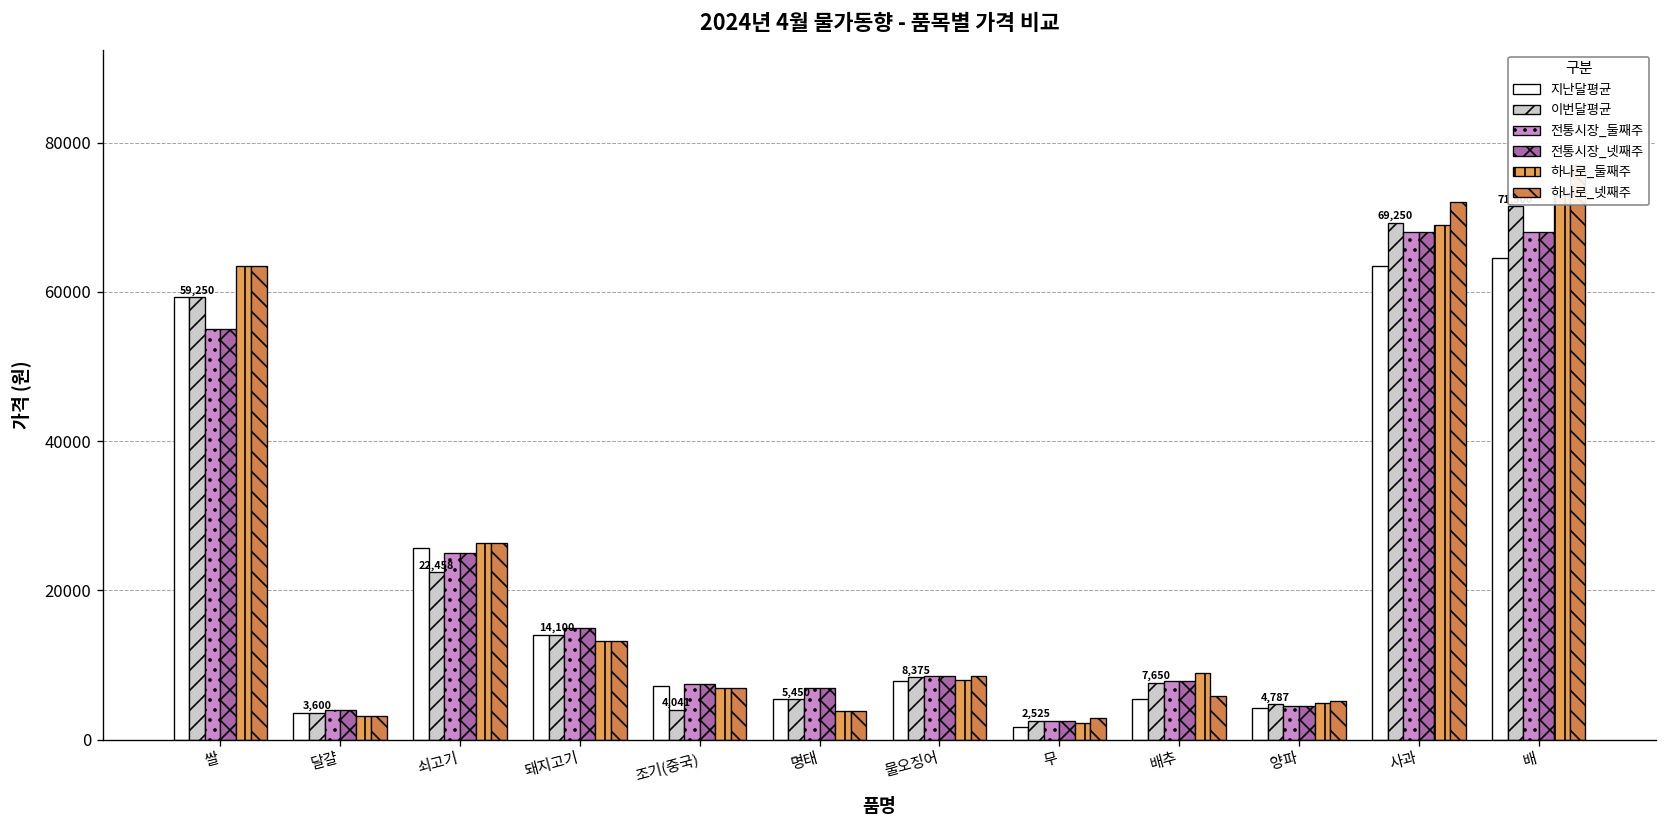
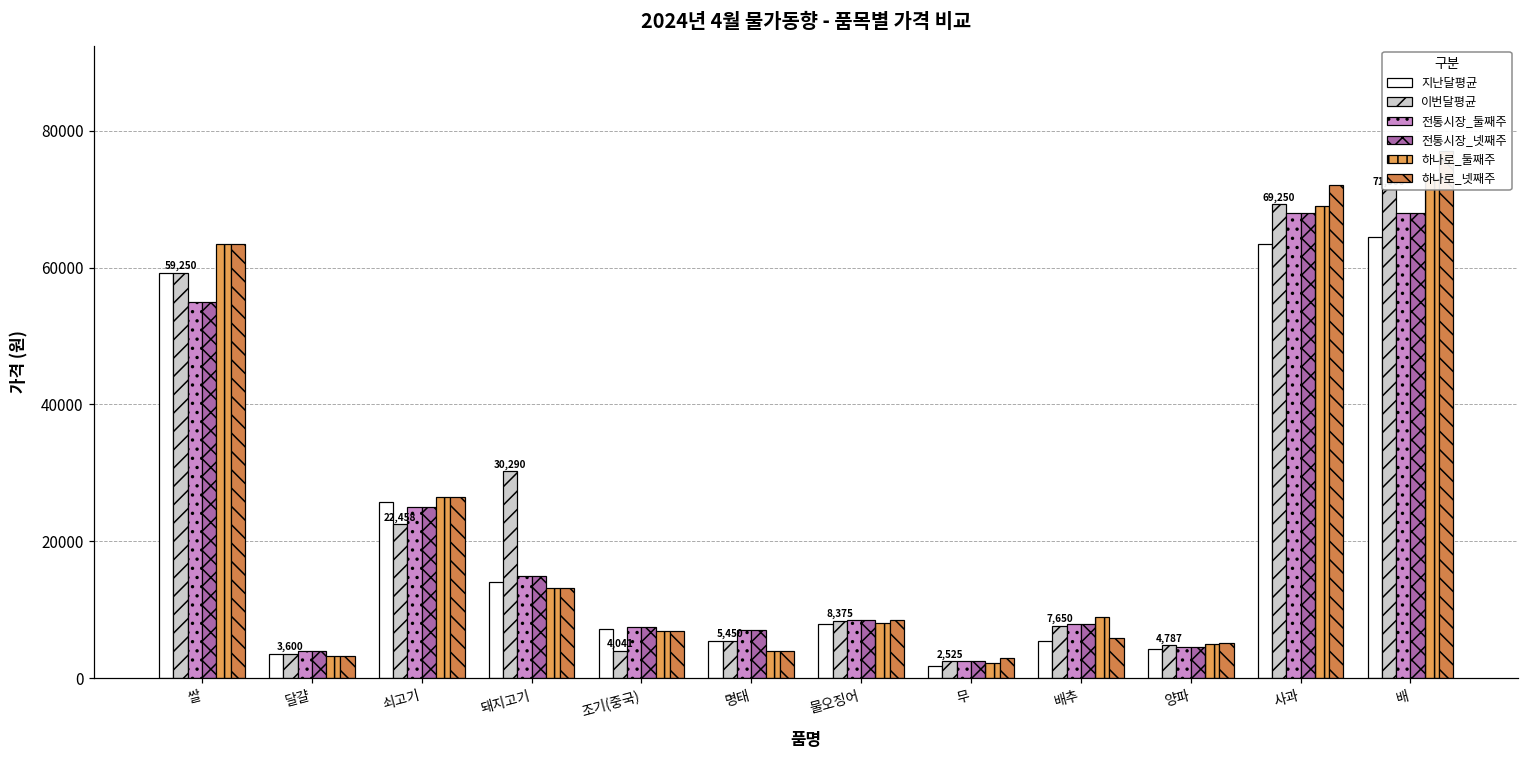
이번달평균, 돼지고기: 14,100 -> 30,290
